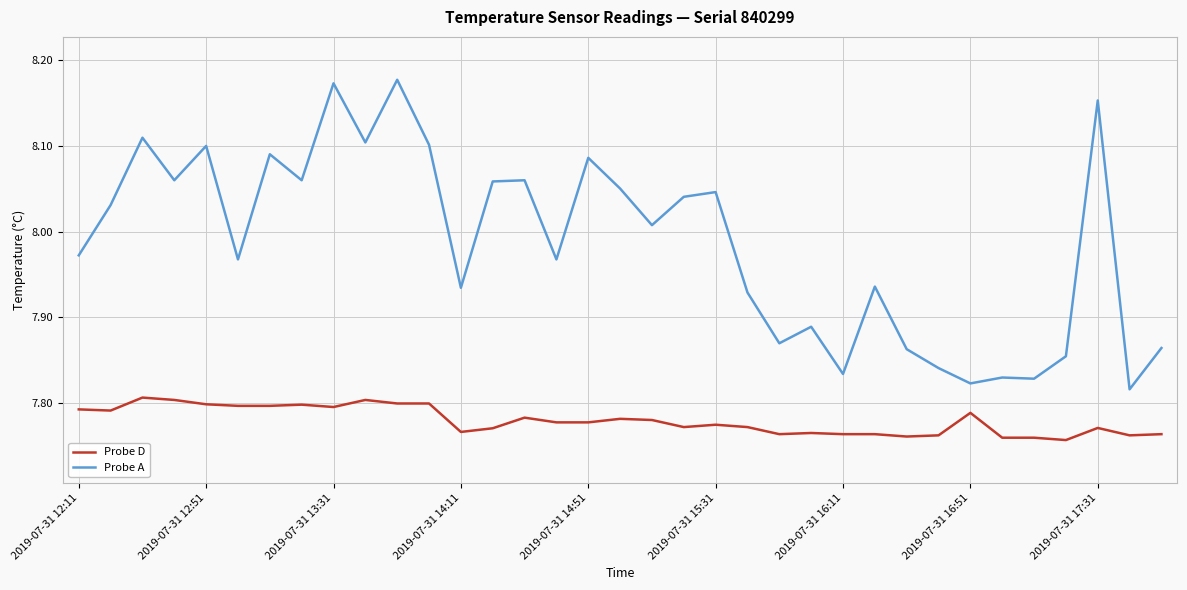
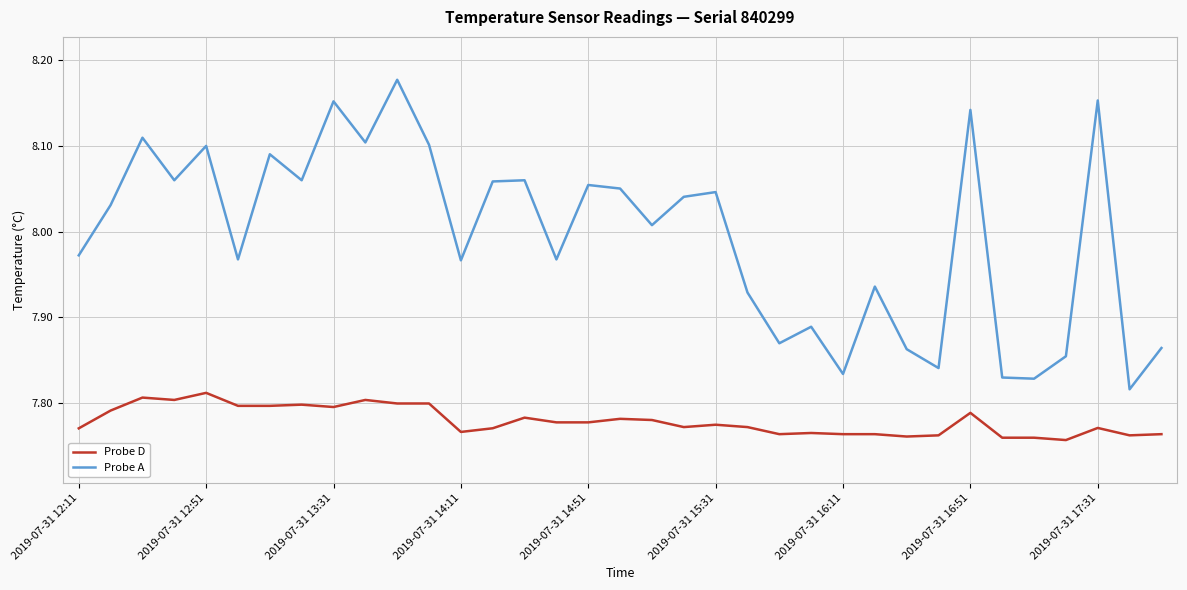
Probe D, 2019-07-31 12:11: 7.79 -> 7.77
Probe D, 2019-07-31 12:51: 7.80 -> 7.81
Probe A, 2019-07-31 13:31: 8.17 -> 8.15
Probe A, 2019-07-31 14:11: 7.93 -> 7.97
Probe A, 2019-07-31 14:51: 8.09 -> 8.05
Probe A, 2019-07-31 16:51: 7.82 -> 8.14
